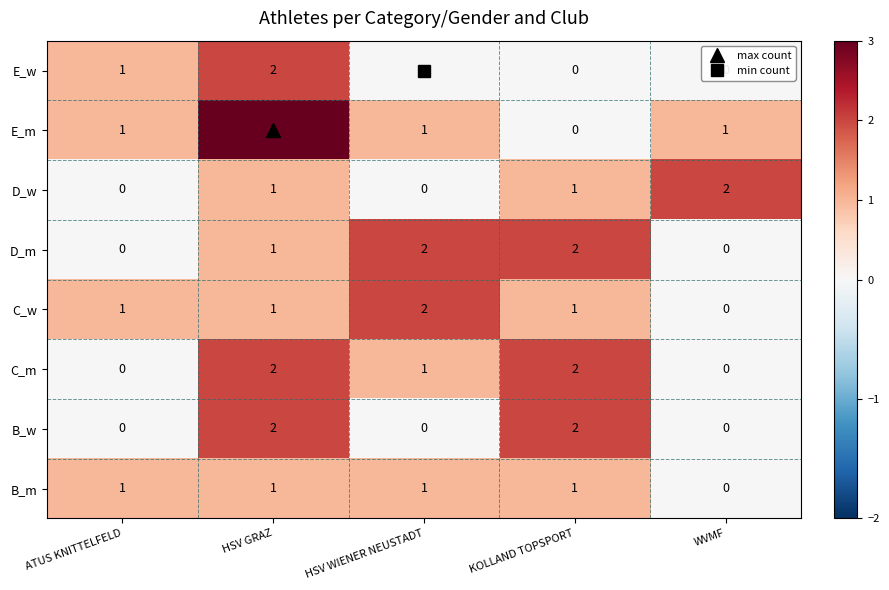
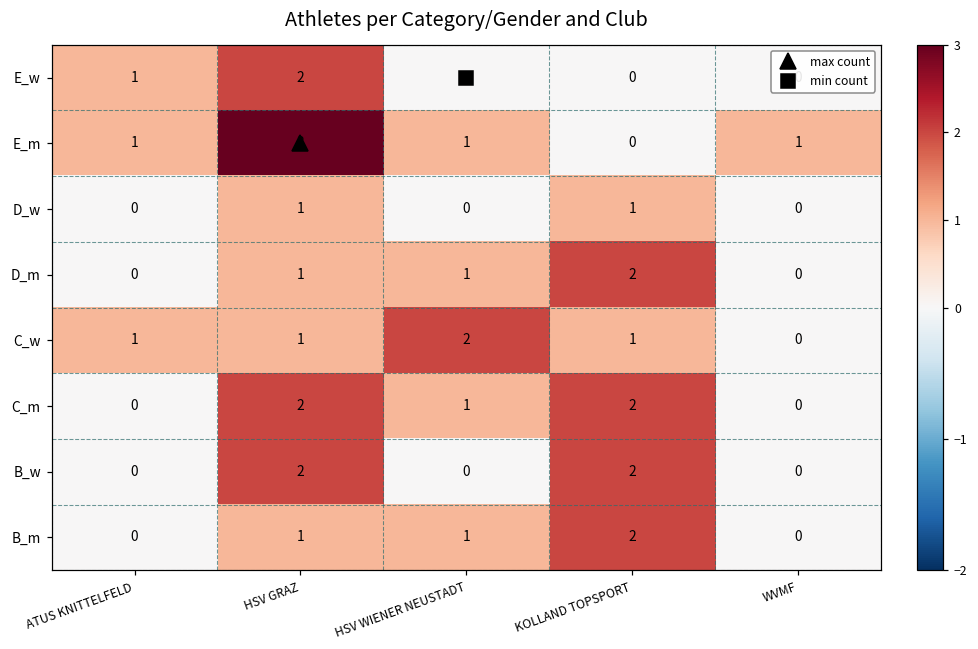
D_w, WVMF: 2 -> 0
D_m, HSV WIENER NEUSTADT: 2 -> 1
B_m, ATUS KNITTELFELD: 1 -> 0
B_m, KOLLAND TOPSPORT: 1 -> 2
